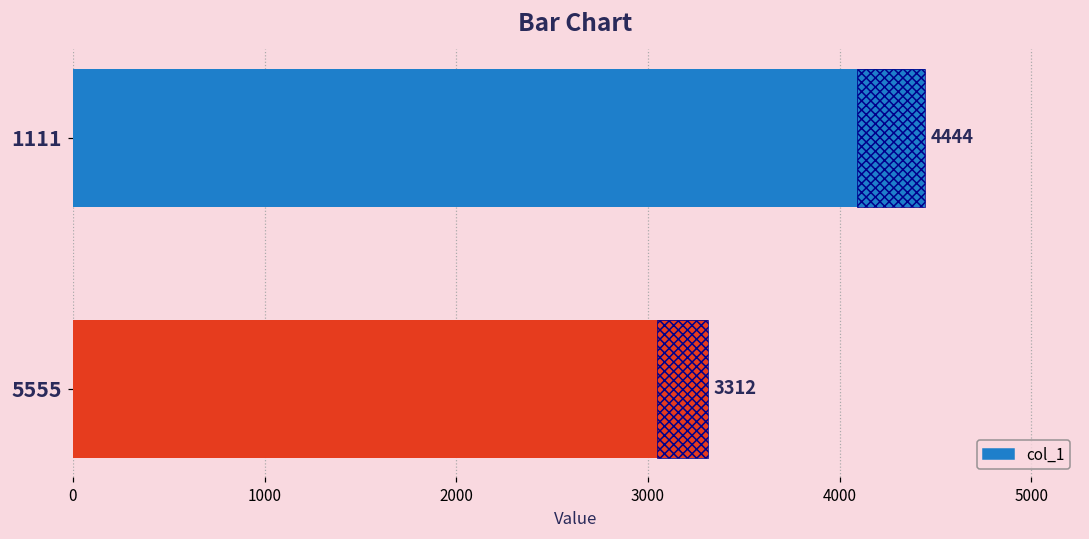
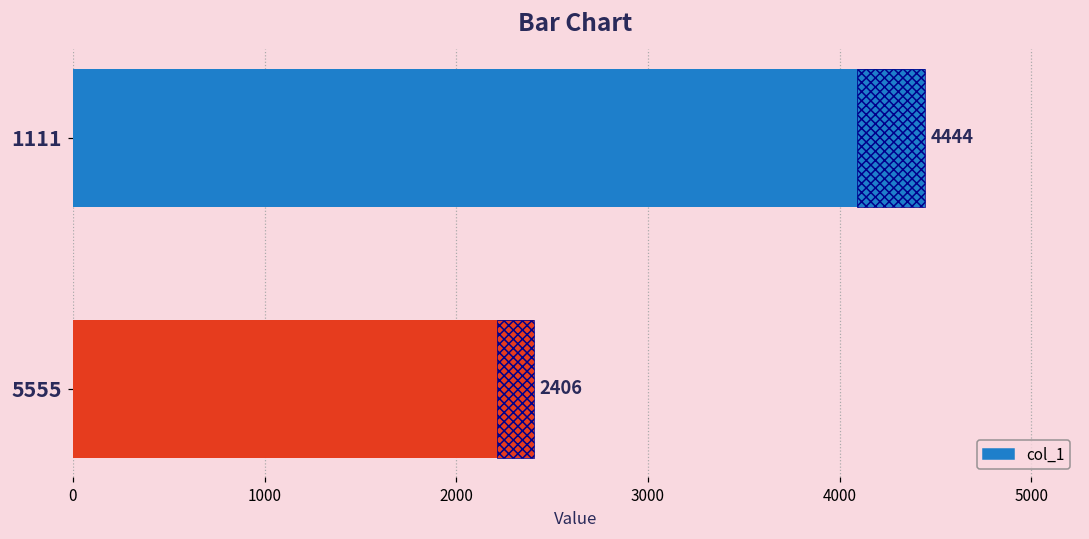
5555: 3312 -> 2406
